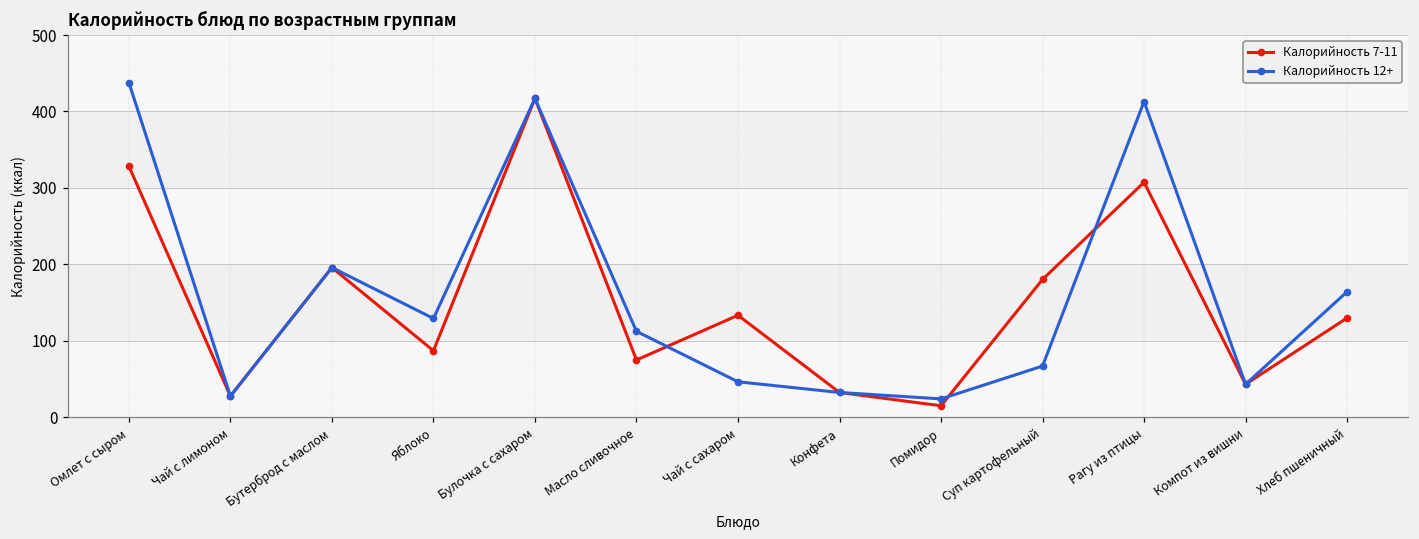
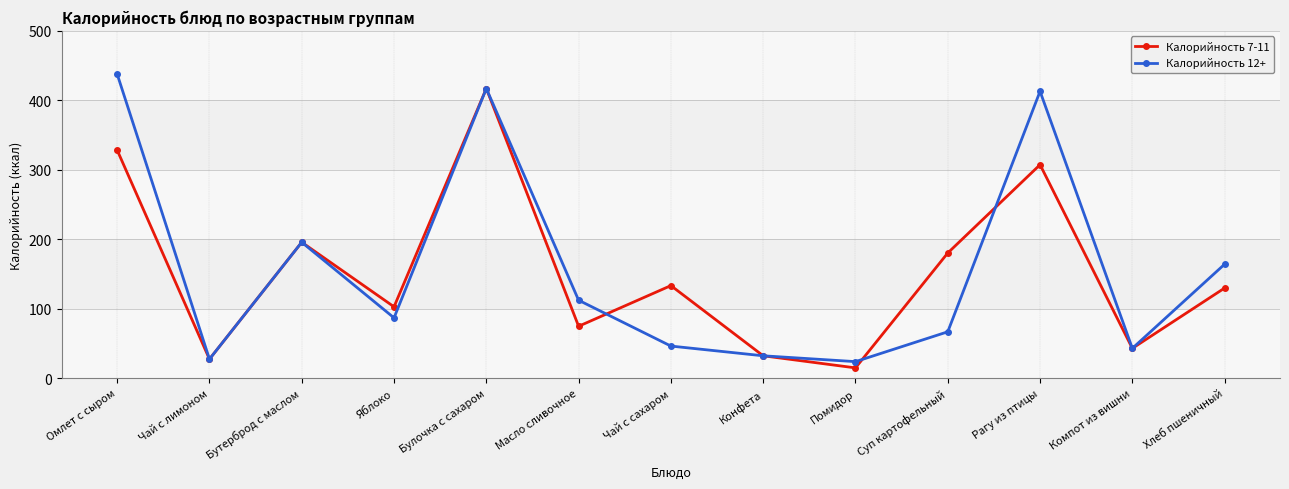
Калорийность 7-11, Яблоко: 90 -> 100
Калорийность 12+, Яблоко: 130 -> 90
